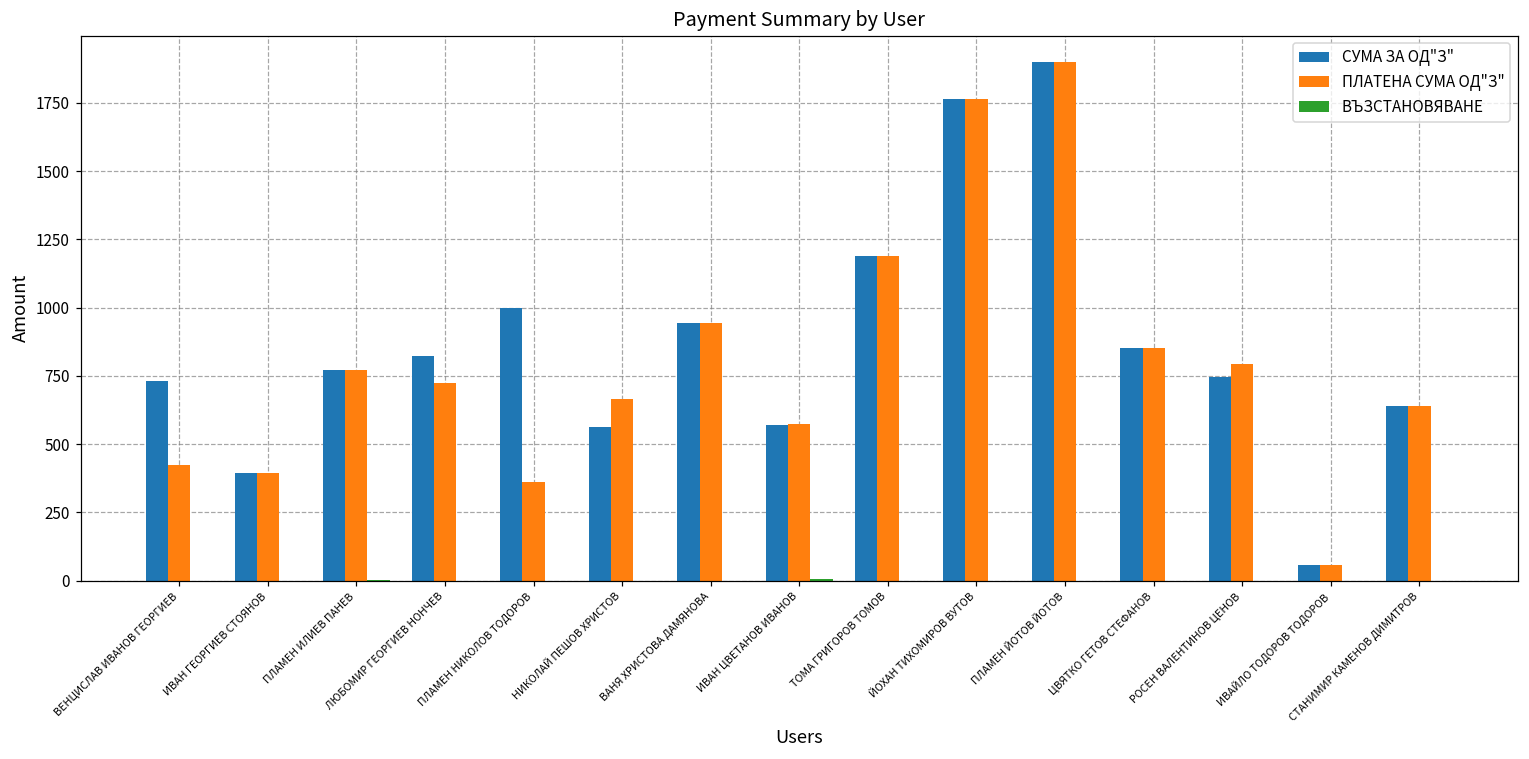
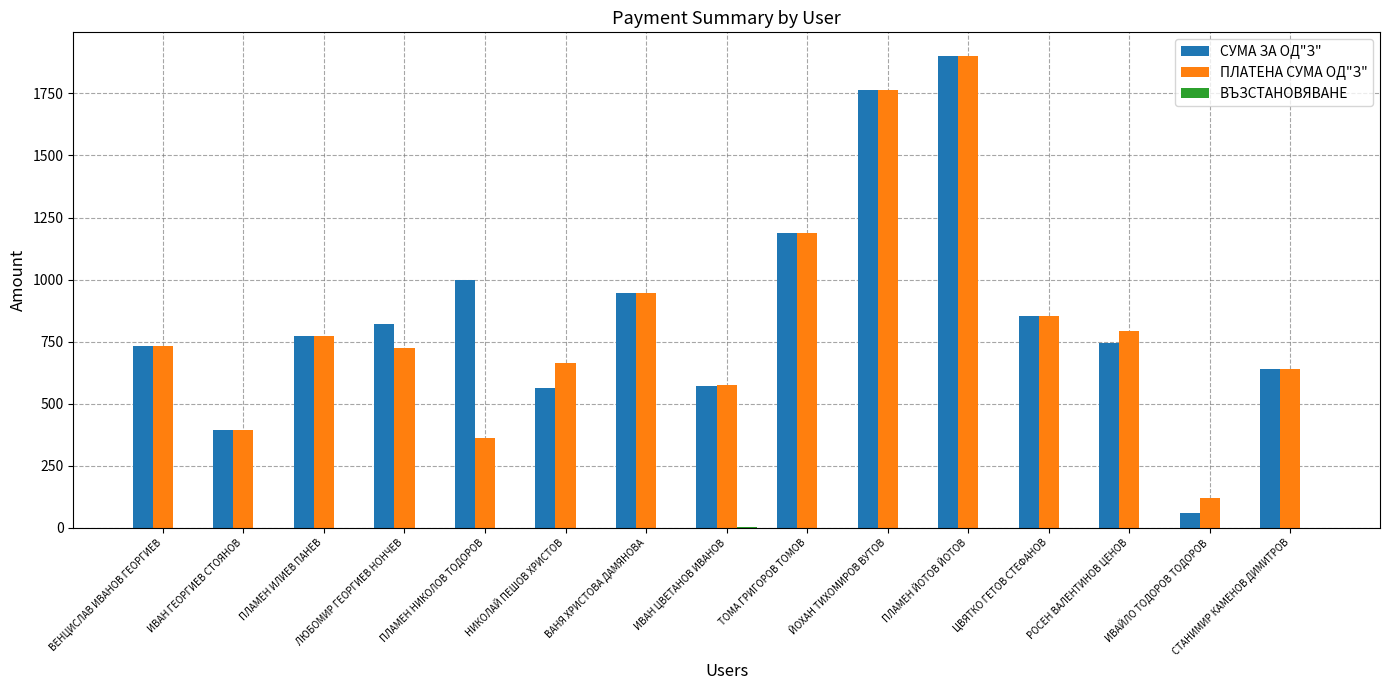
ПЛАТЕНА СУМА ОД"З", ВЕНЦИСЛАВ ИВАНОВ ГЕОРГИЕВ: 420 -> 730
ПЛАТЕНА СУМА ОД"З", ИВАЙЛО ТОДОРОВ ТОДОРОВ: 60 -> 120
